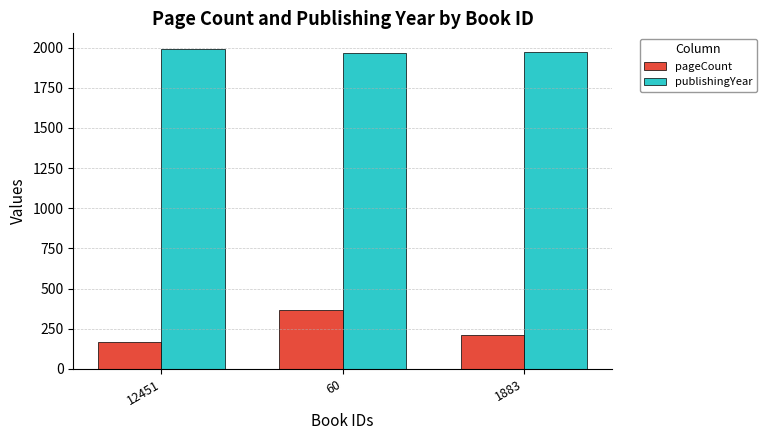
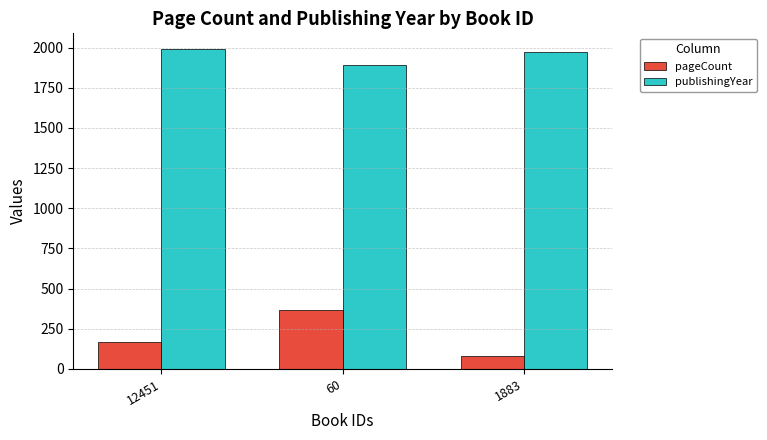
publishingYear, 60: 1970 -> 1890
pageCount, 1883: 210 -> 80
